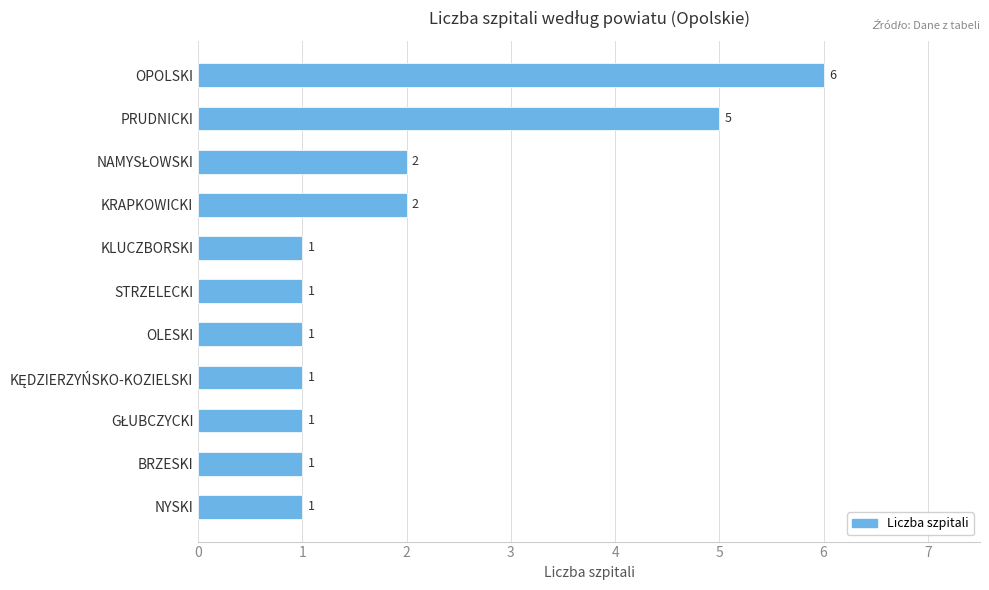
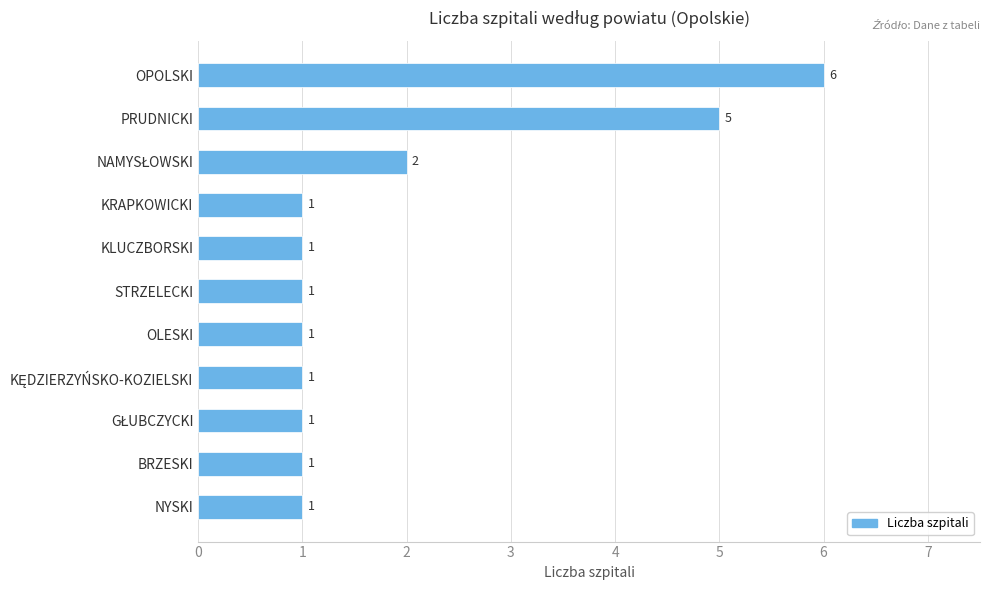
KRAPKOWICKI: 2 -> 1
